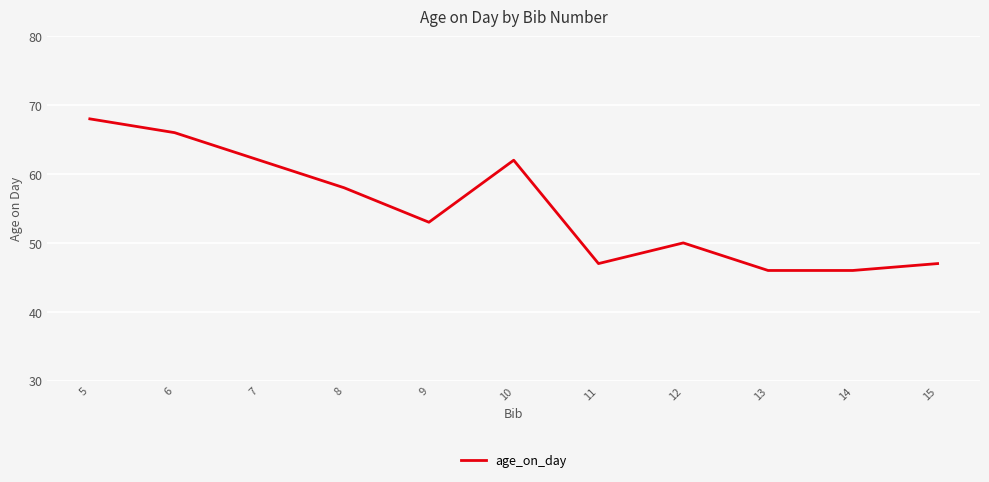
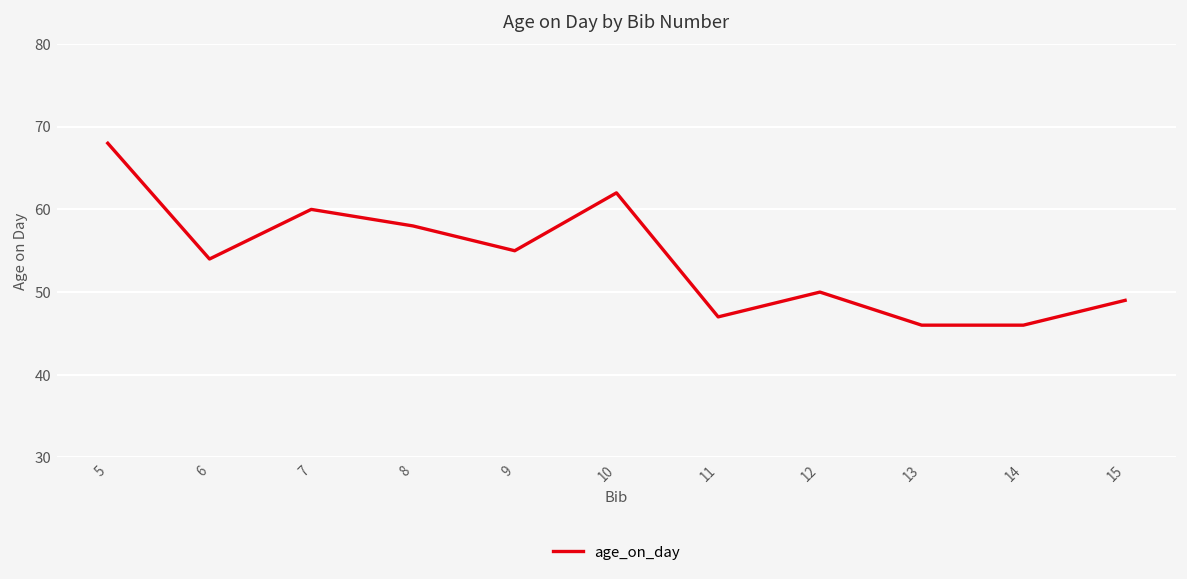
6: 66 -> 54
7: 62 -> 60
9: 53 -> 55
15: 47 -> 49
